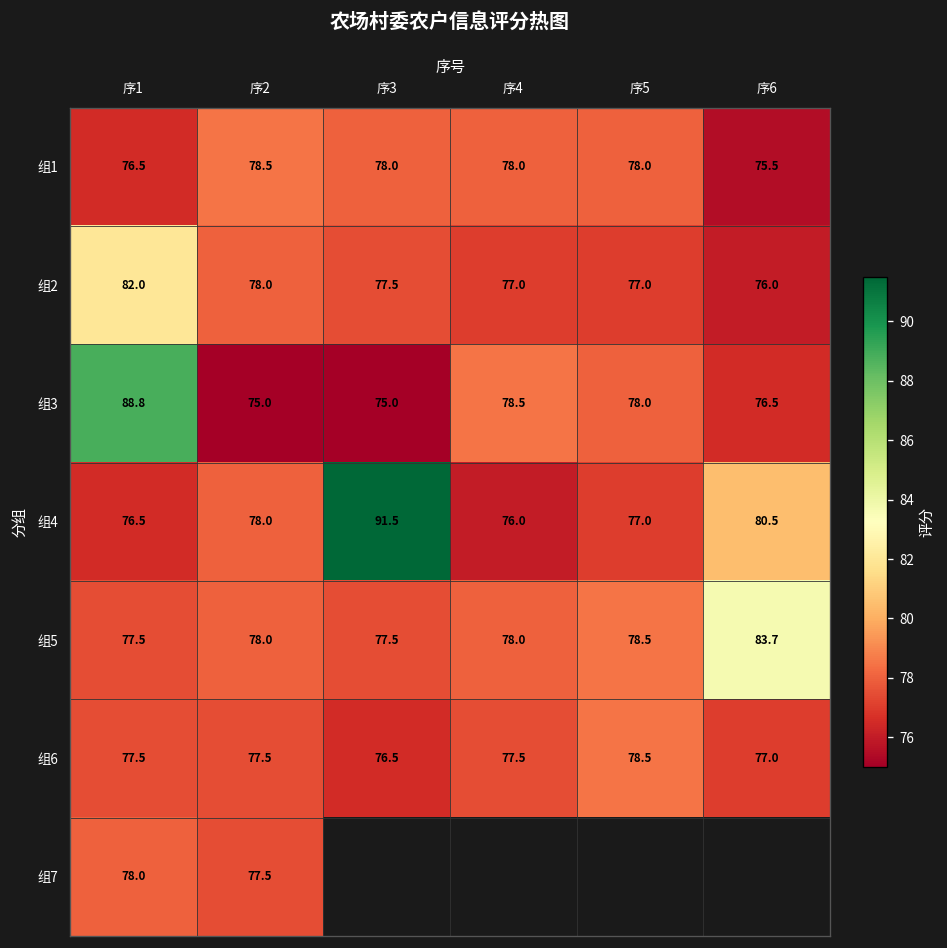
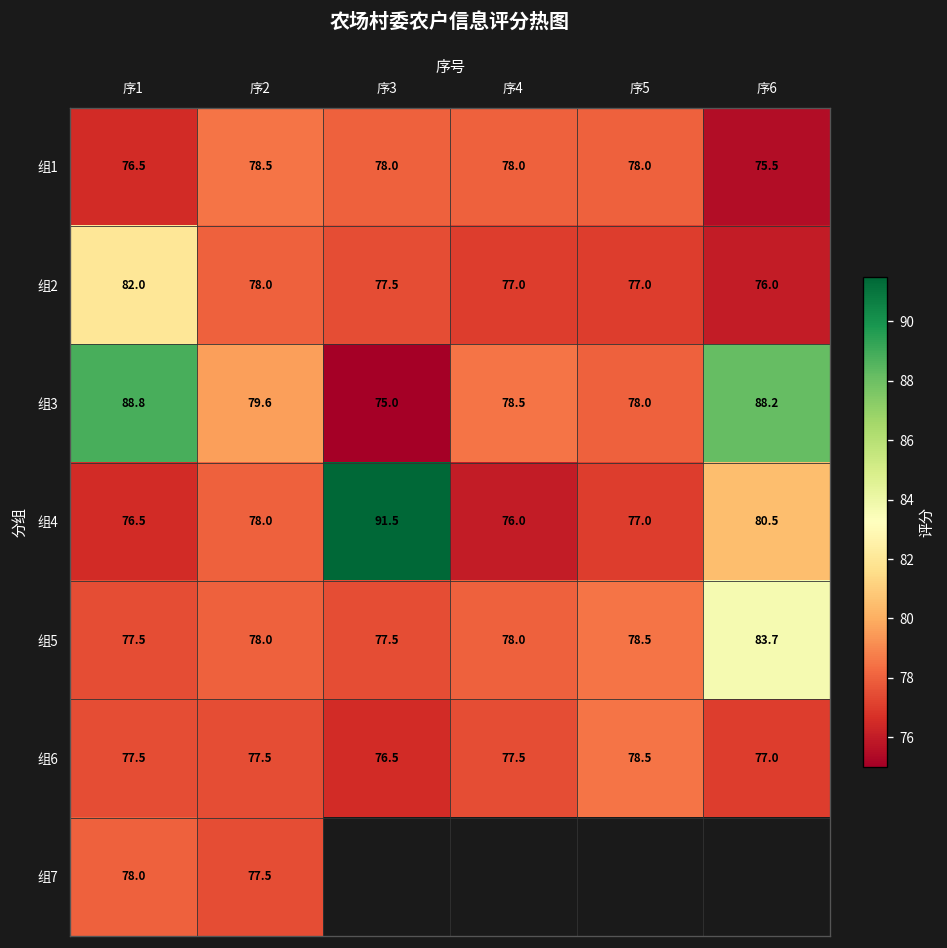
组3, 序2: 75.0 -> 79.6
组3, 序6: 76.5 -> 88.2
